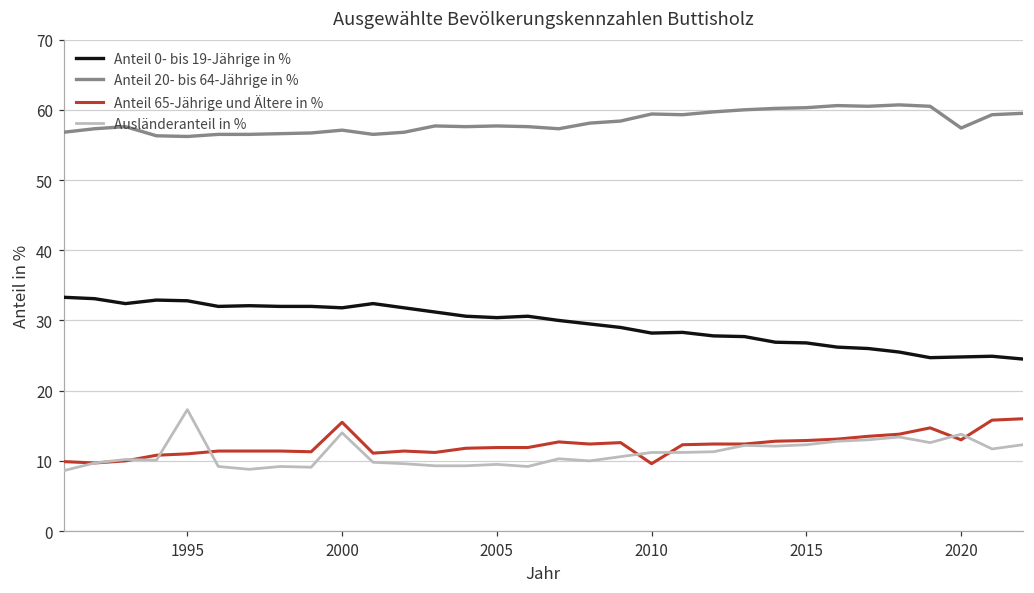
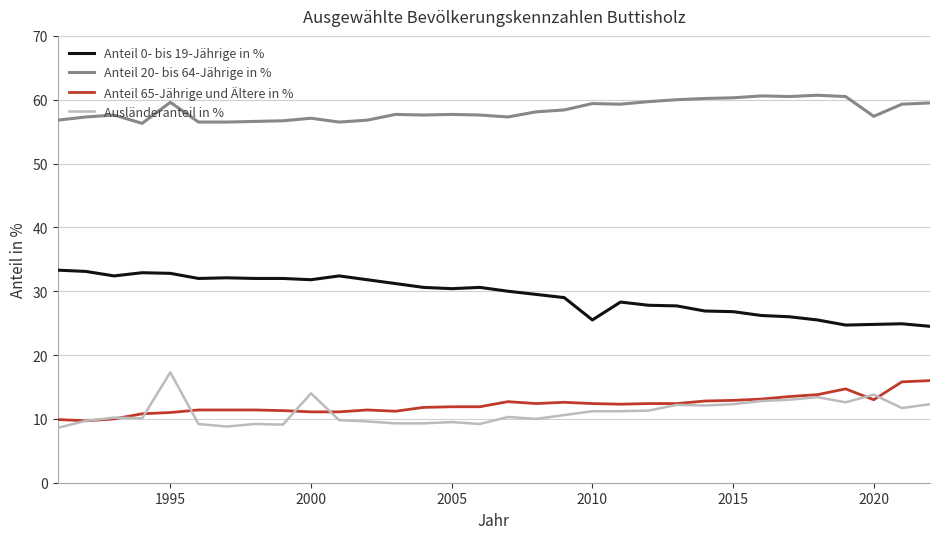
Anteil 20- bis 64-Jährige in %, 1995: 56 -> 60
Anteil 65-Jährige und Ältere in %, 2000: 16 -> 11
Anteil 0- bis 19-Jährige in %, 2010: 28 -> 26
Anteil 65-Jährige und Ältere in %, 2010: 10 -> 12
